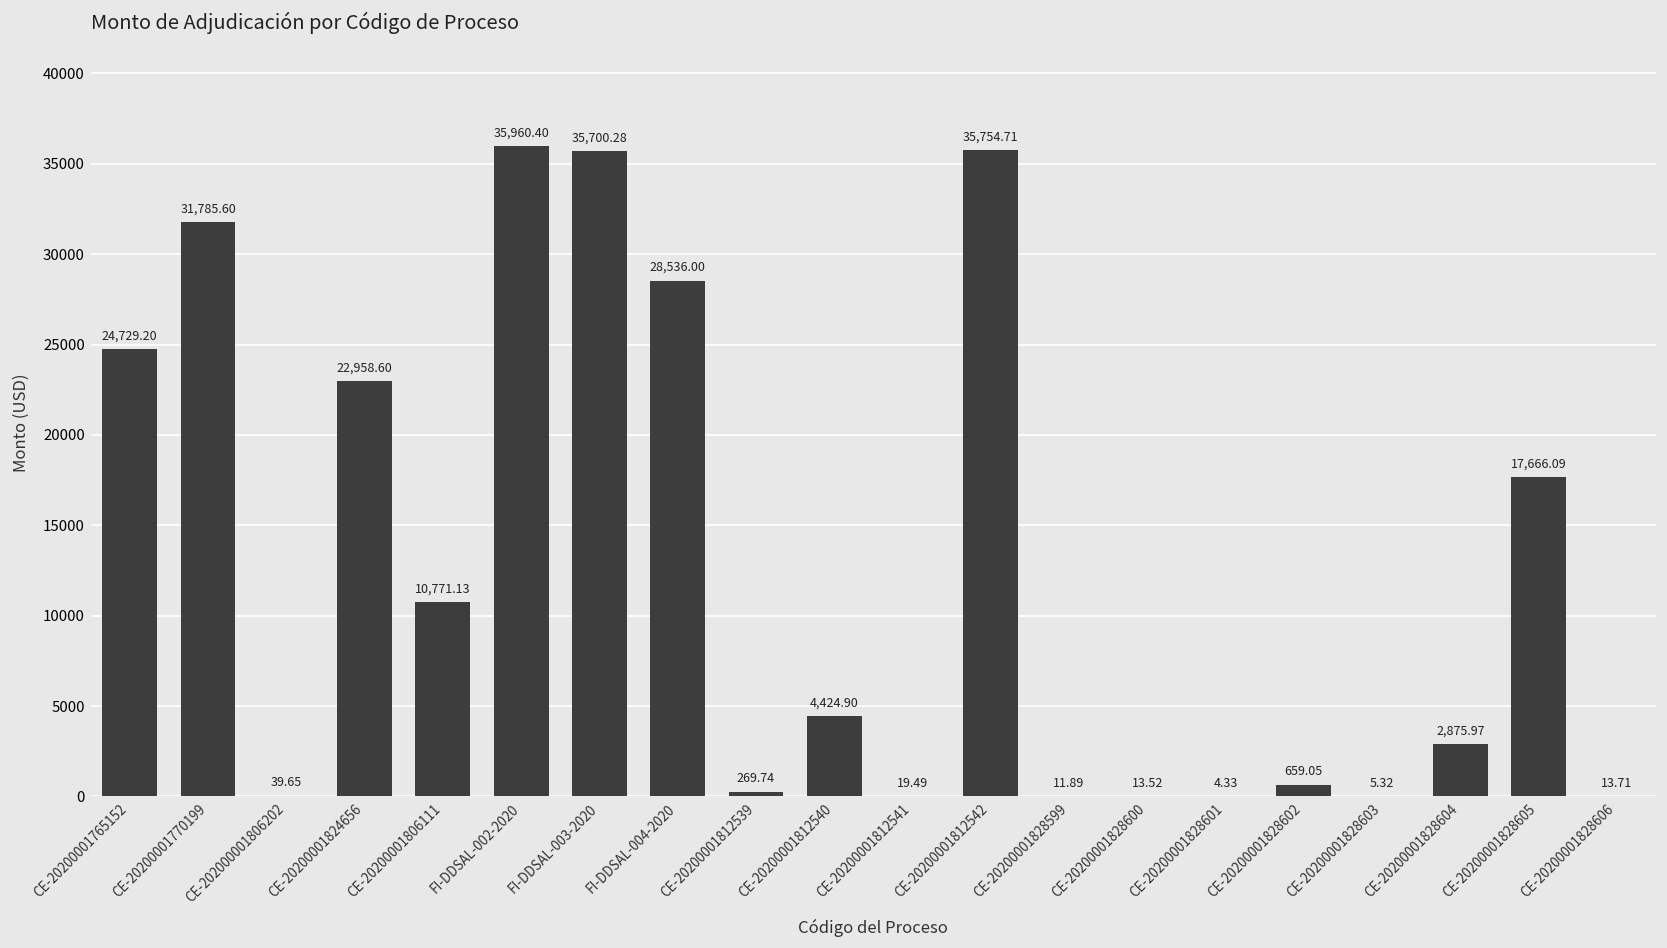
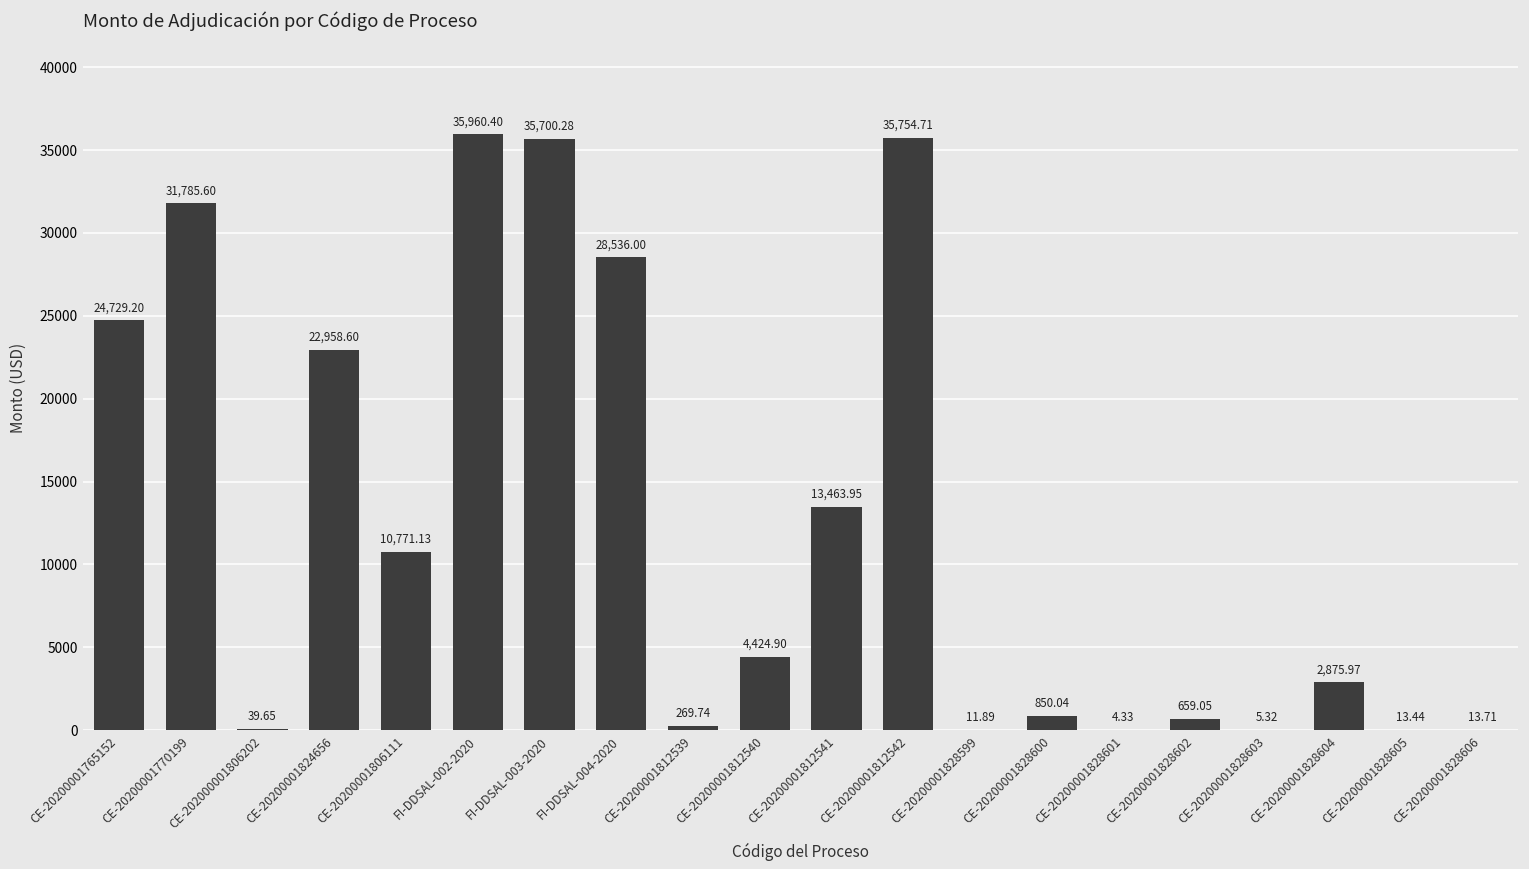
CE-20200001812541: 19.49 -> 13,463.95
CE-20200001828600: 13.52 -> 850.04
CE-20200001828605: 17,666.09 -> 13.44
